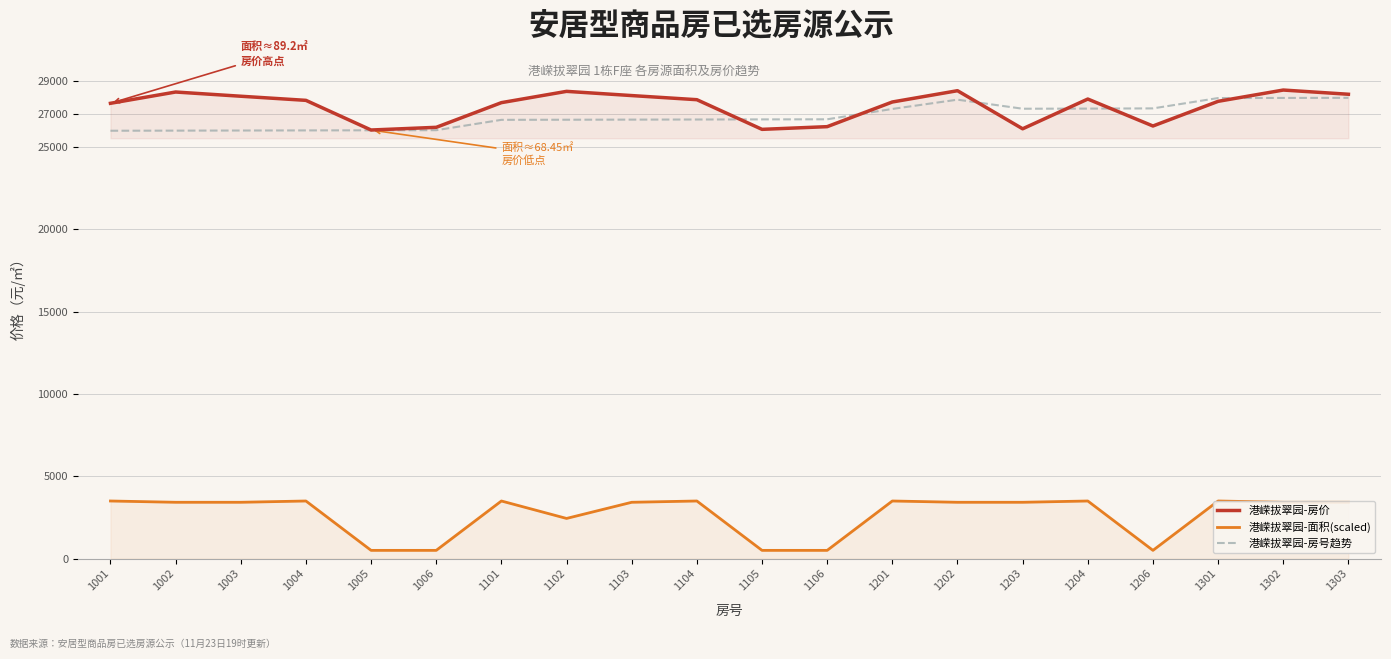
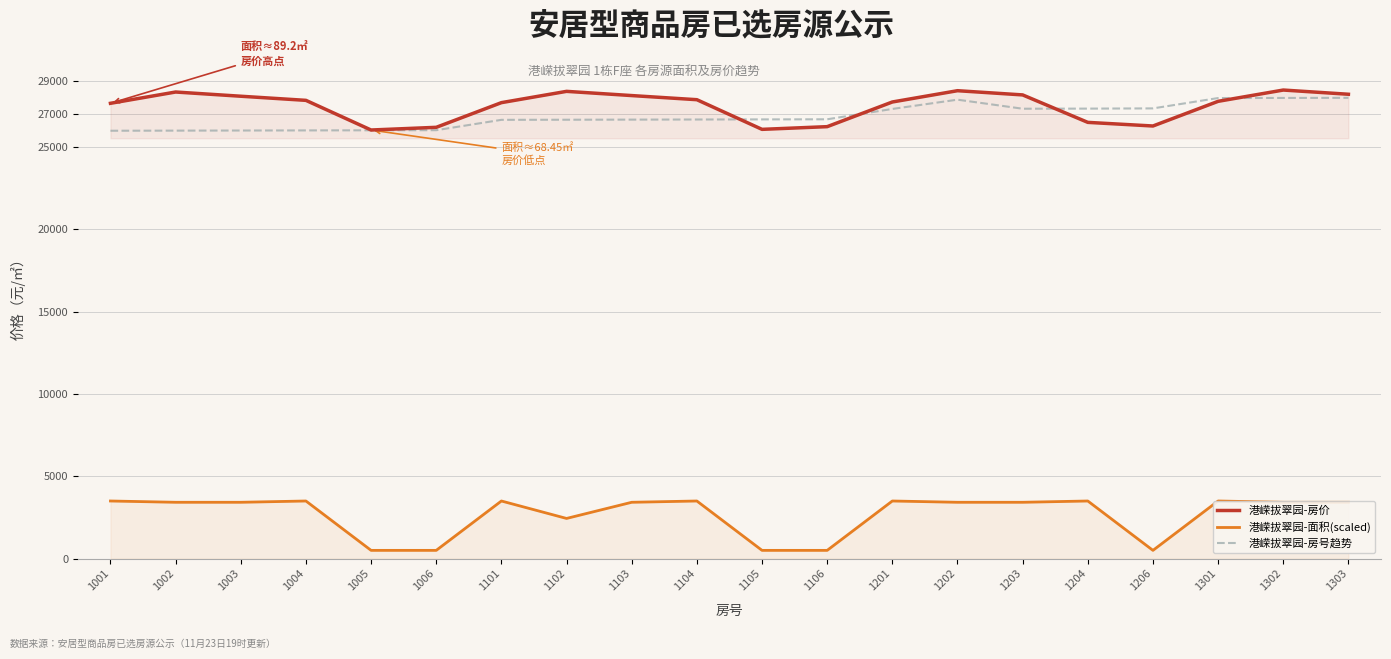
港嵘拔翠园-房价, 1203: 26100 -> 28200
港嵘拔翠园-房价, 1204: 27900 -> 26500
